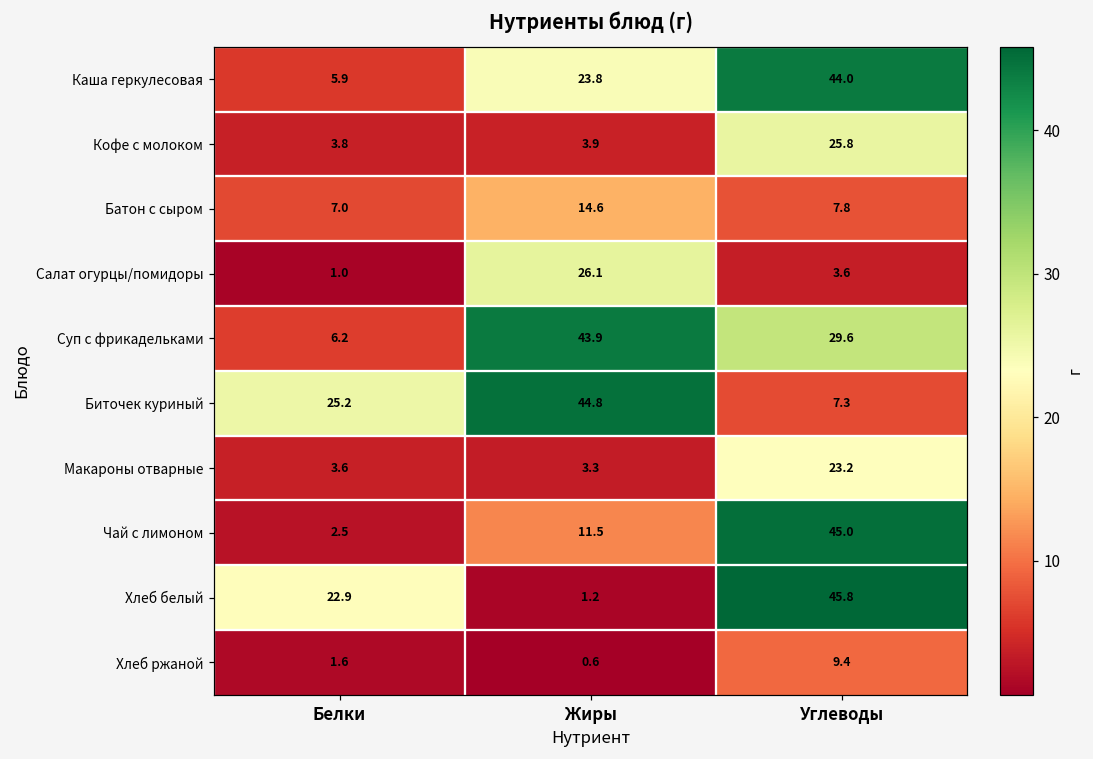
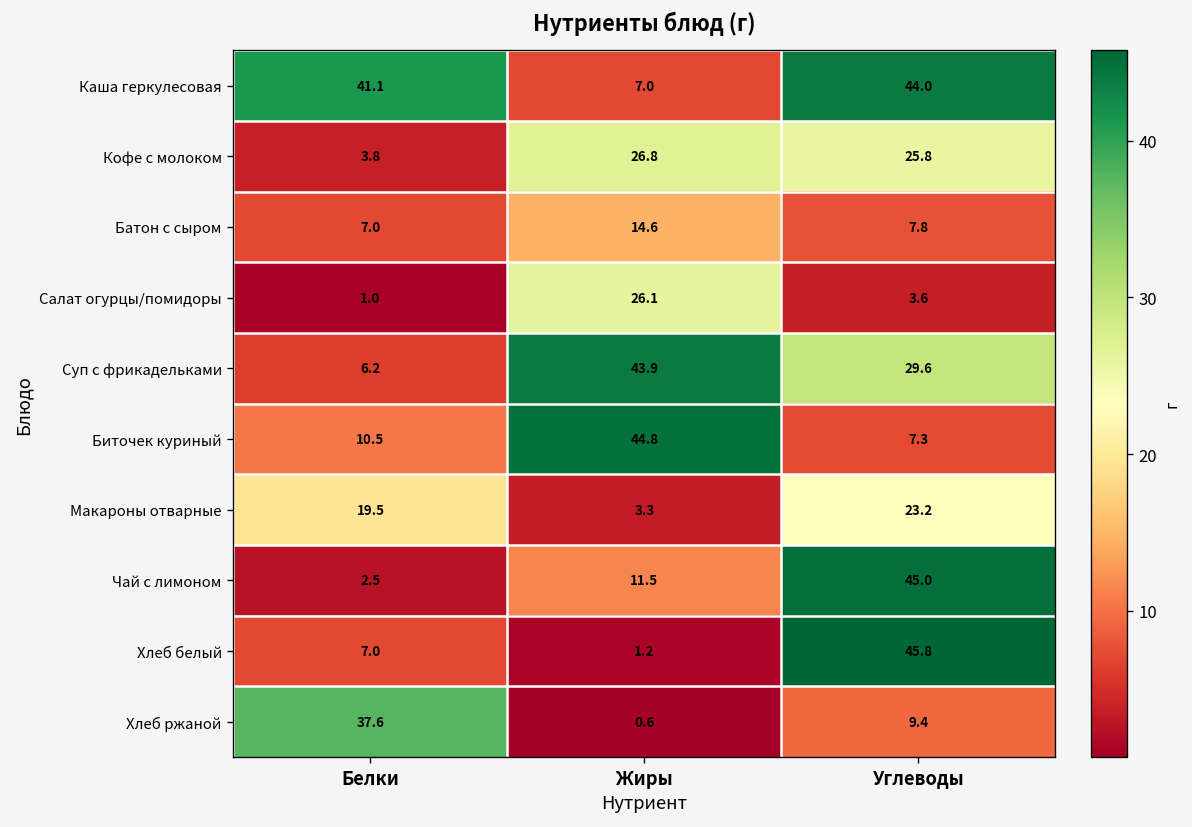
Каша геркулесовая, Белки: 5.9 -> 41.1
Каша геркулесовая, Жиры: 23.8 -> 7.0
Кофе с молоком, Жиры: 3.9 -> 26.8
Биточек куриный, Белки: 25.2 -> 10.5
Макароны отварные, Белки: 3.6 -> 19.5
Хлеб белый, Белки: 22.9 -> 7.0
Хлеб ржаной, Белки: 1.6 -> 37.6
